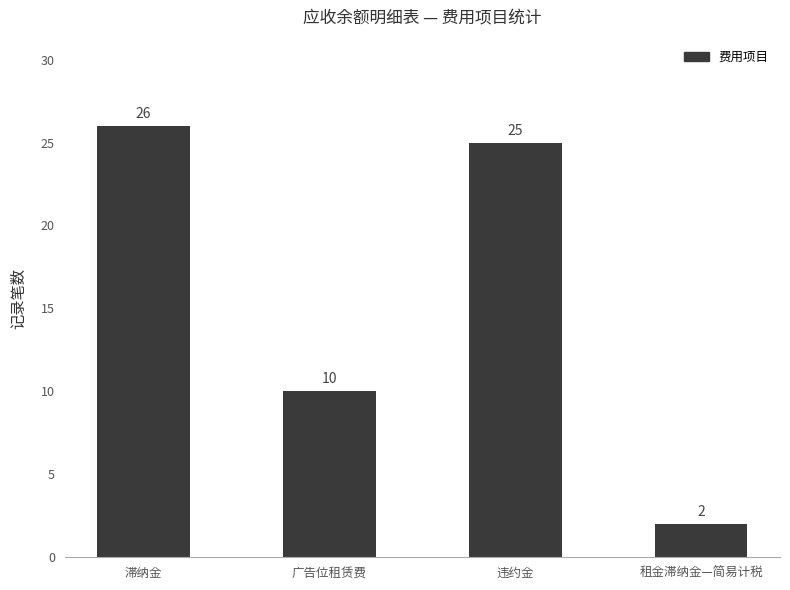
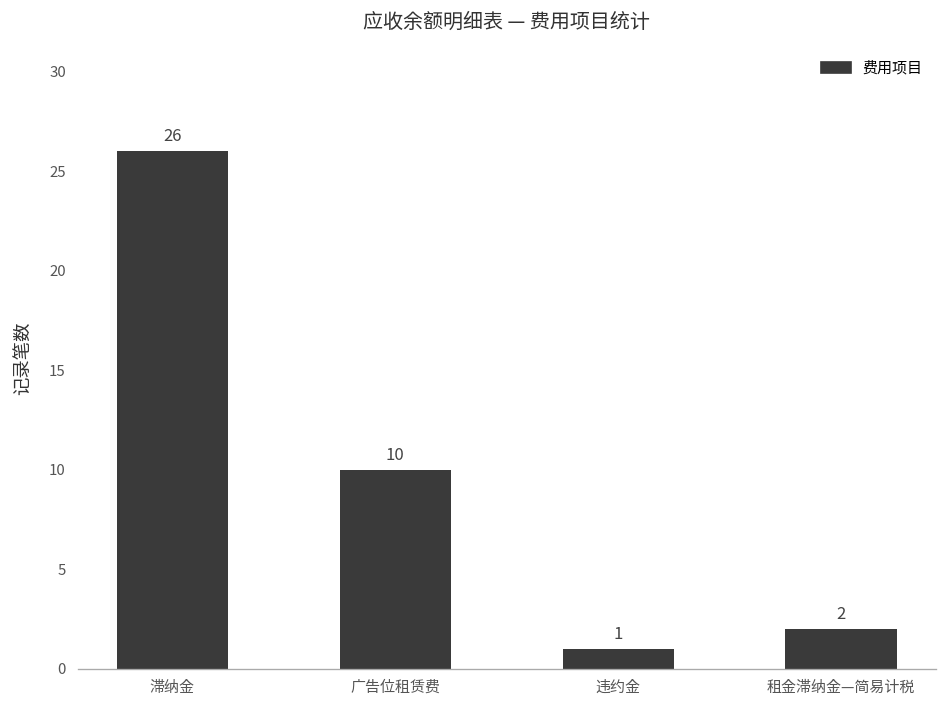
违约金: 25 -> 1
